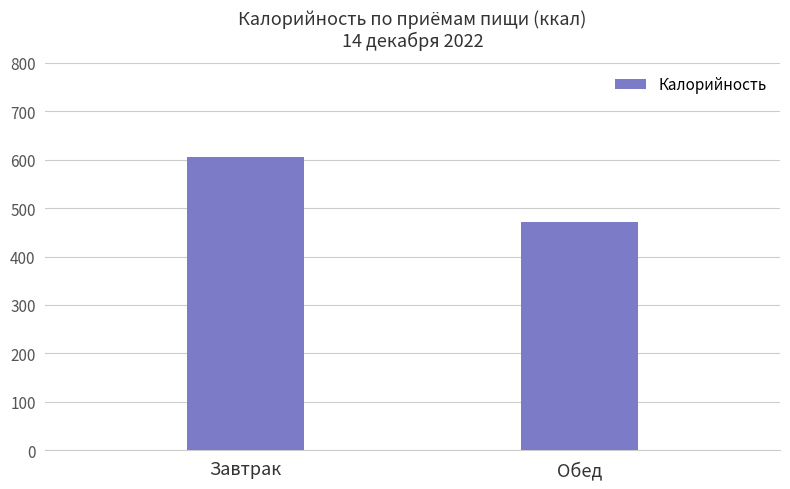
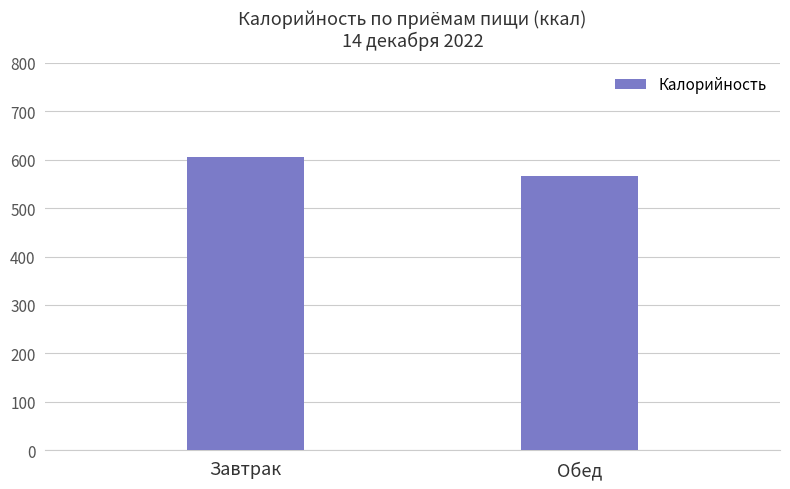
Обед: 470 -> 570
